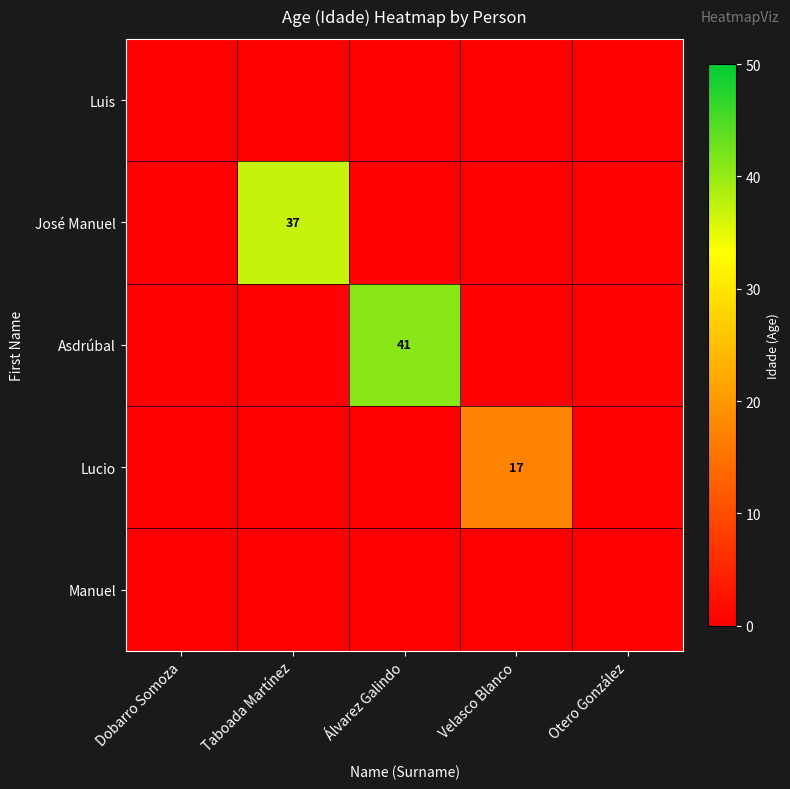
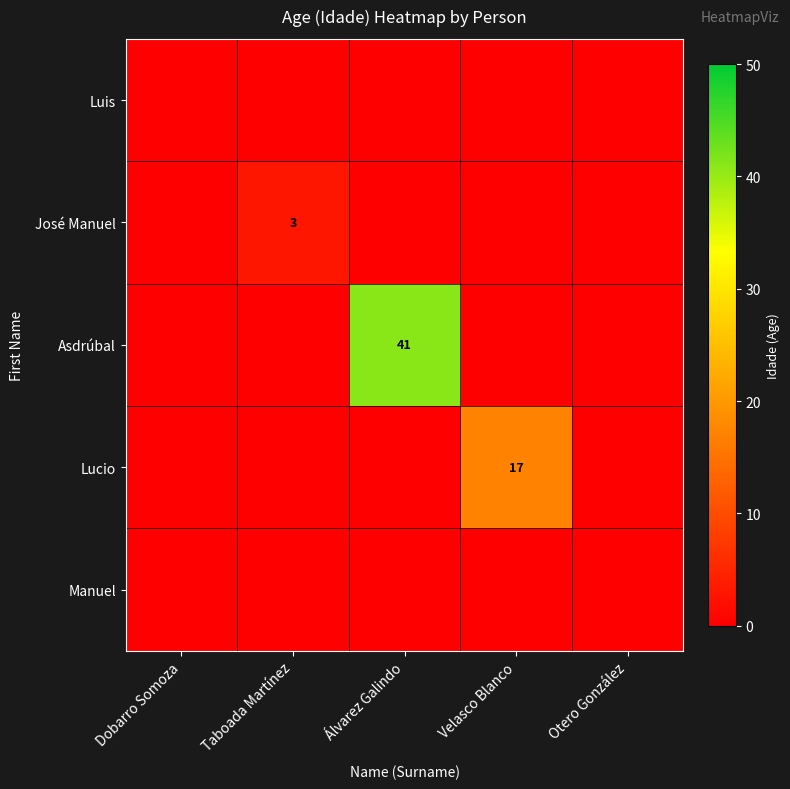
José Manuel, Taboada Martínez: 37 -> 3
